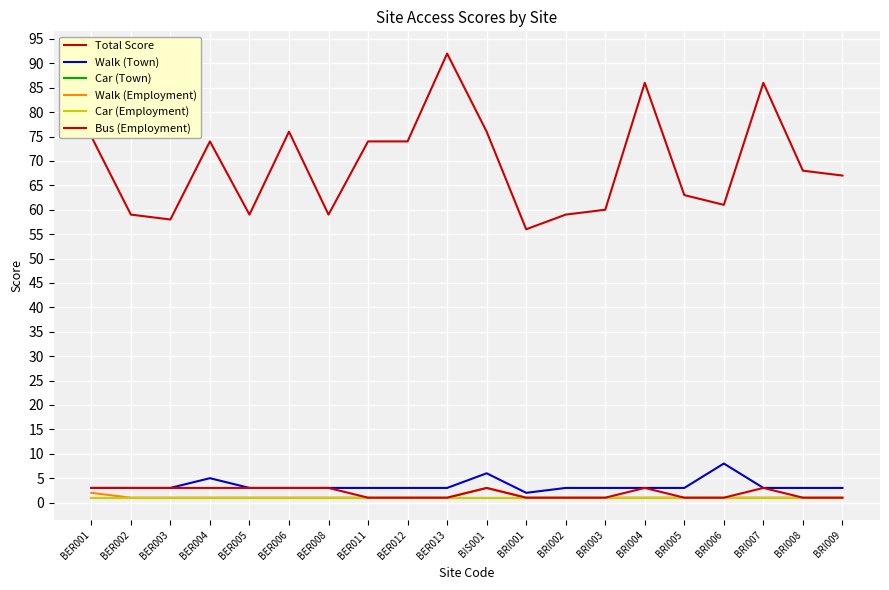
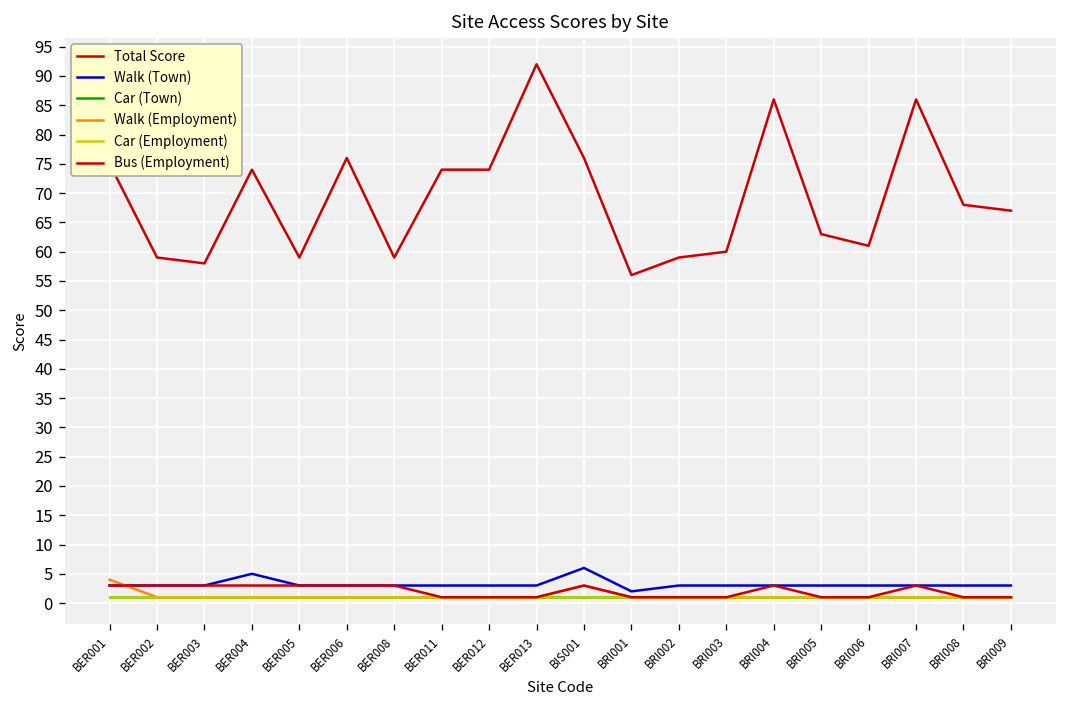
Walk (Employment), BER001: 2 -> 4
Walk (Town), BRI006: 8 -> 3
